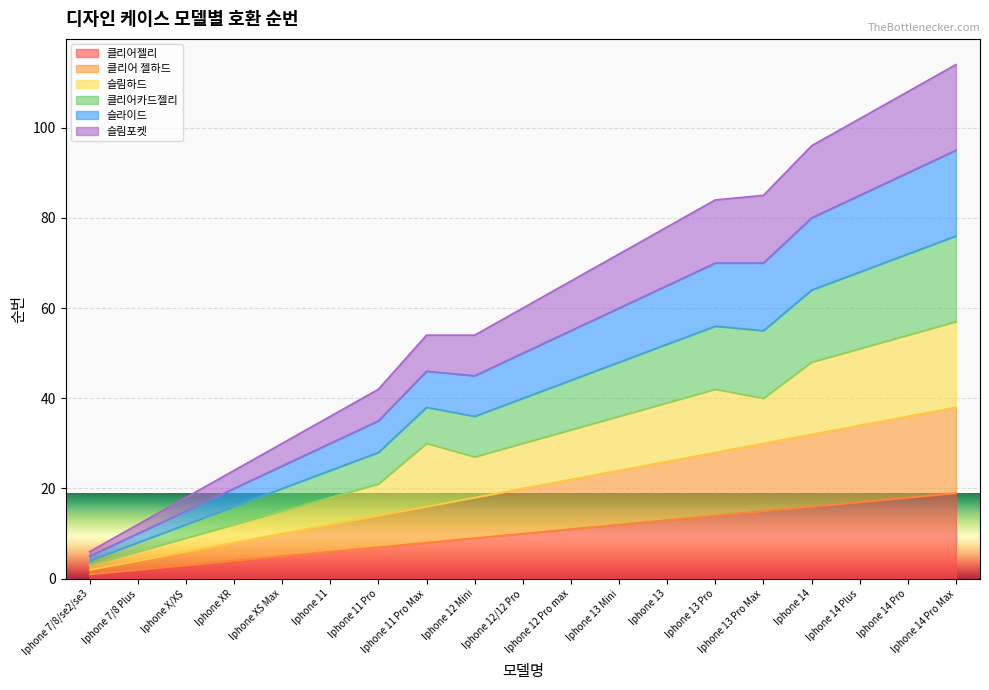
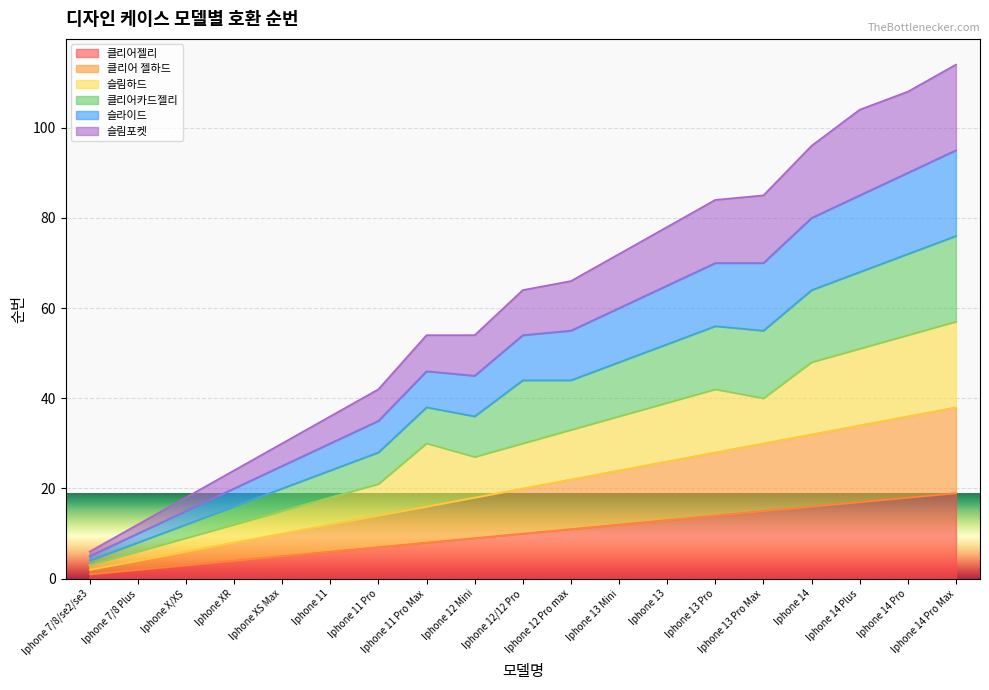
클리어카드젤리, Iphone 12/12 Pro: 10 -> 14
슬림포켓, Iphone 14 Plus: 17 -> 19
